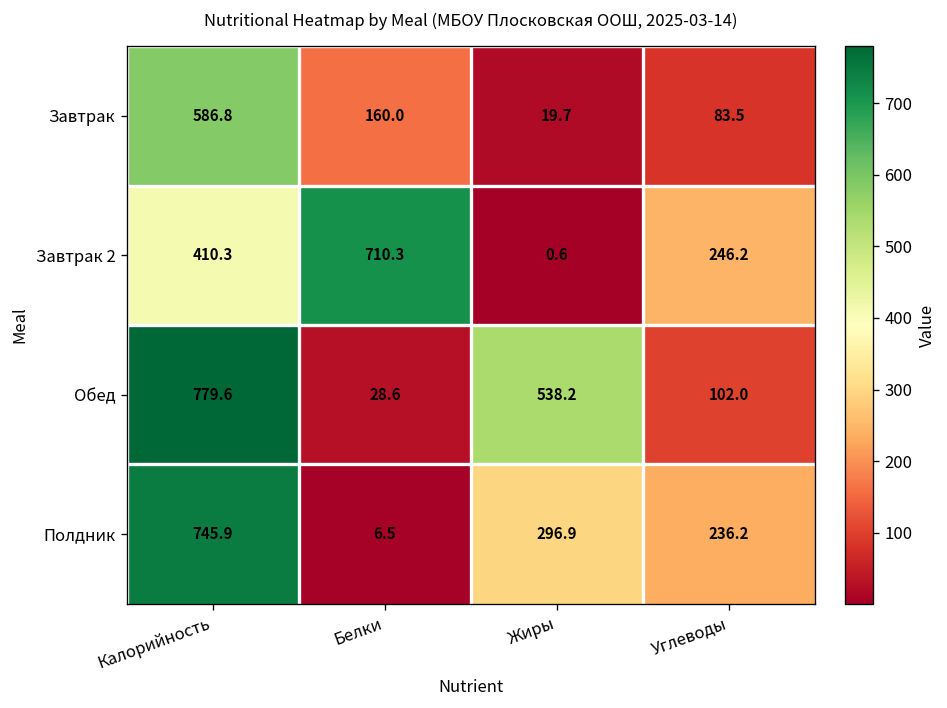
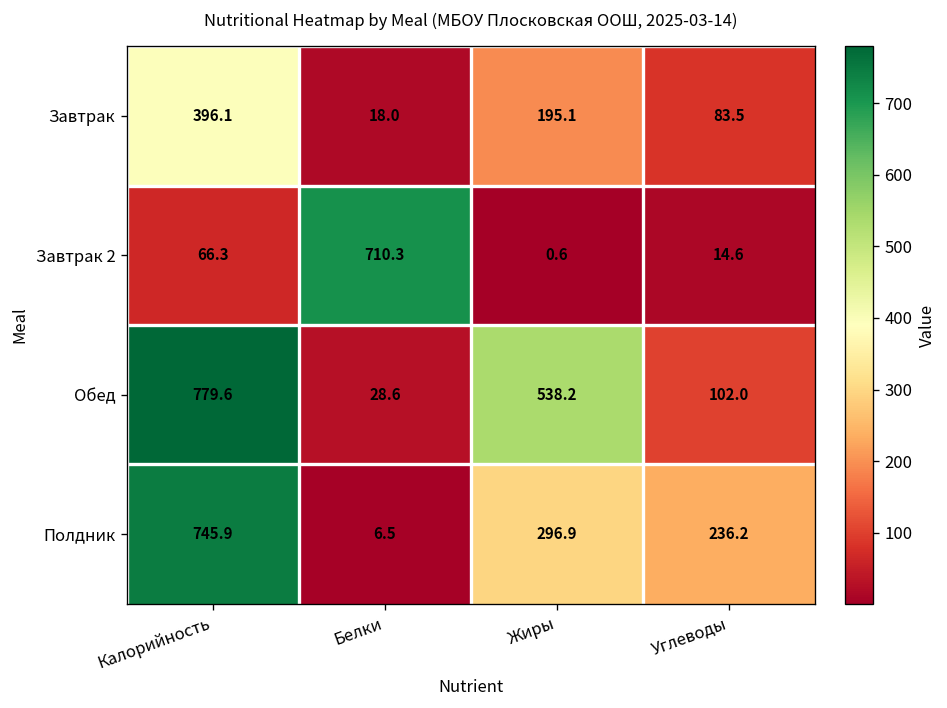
Завтрак, Калорийность: 586.8 -> 396.1
Завтрак, Белки: 160.0 -> 18.0
Завтрак, Жиры: 19.7 -> 195.1
Завтрак 2, Калорийность: 410.3 -> 66.3
Завтрак 2, Углеводы: 246.2 -> 14.6
